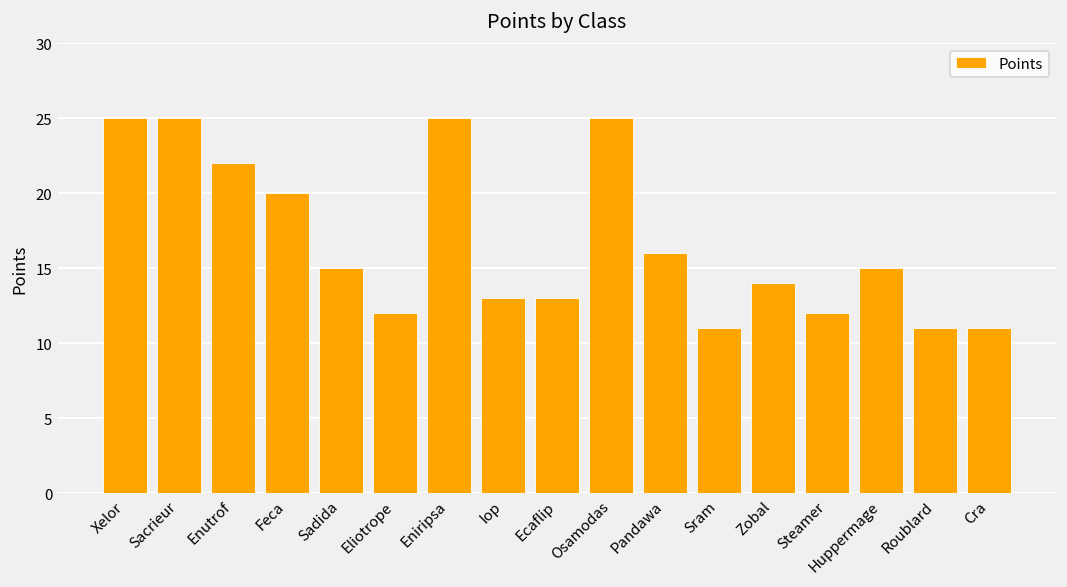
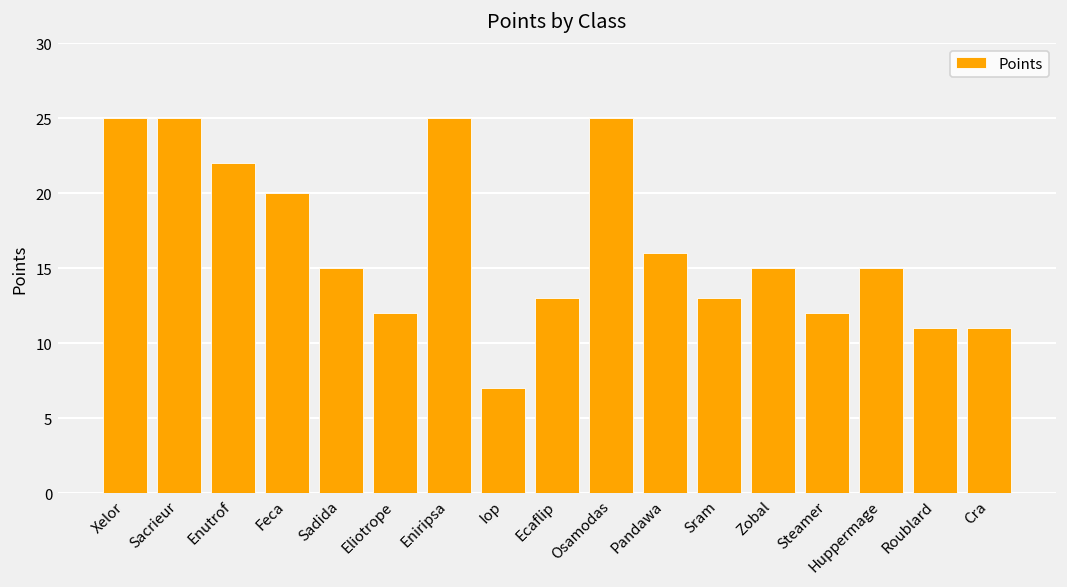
Iop: 13 -> 7
Sram: 11 -> 13
Zobal: 14 -> 15
